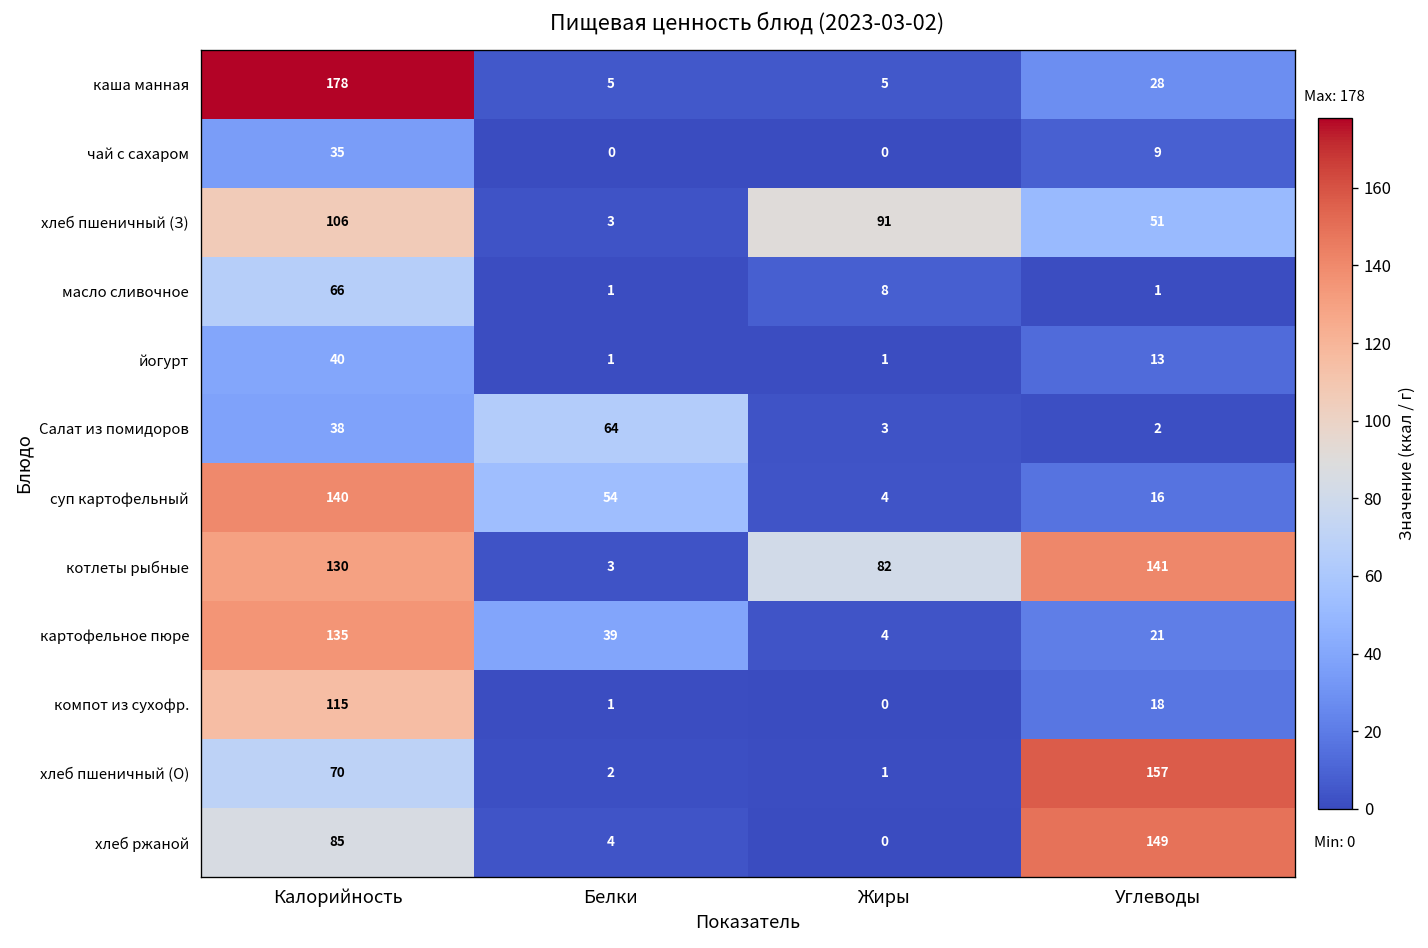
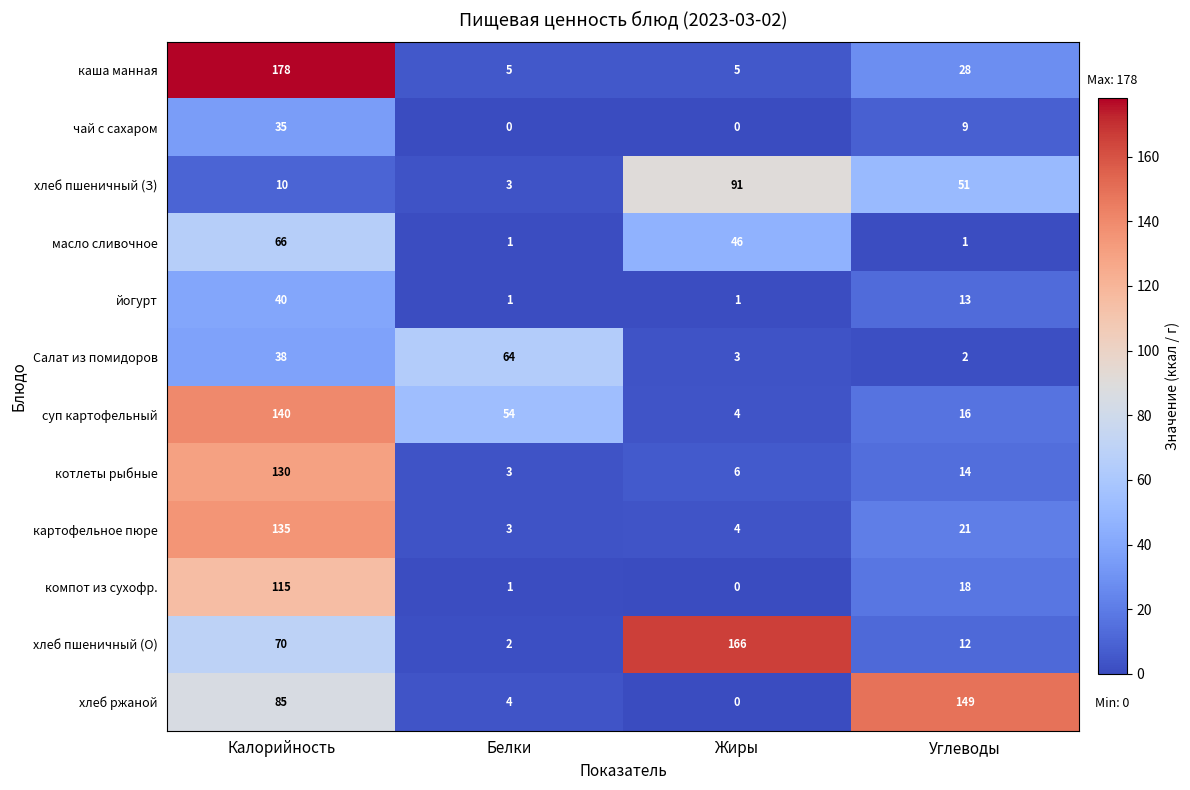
хлеб пшеничный (З), Калорийность: 106 -> 10
масло сливочное, Жиры: 8 -> 46
котлеты рыбные, Жиры: 82 -> 6
котлеты рыбные, Углеводы: 141 -> 14
картофельное пюре, Белки: 39 -> 3
хлеб пшеничный (О), Жиры: 1 -> 166
хлеб пшеничный (О), Углеводы: 157 -> 12
